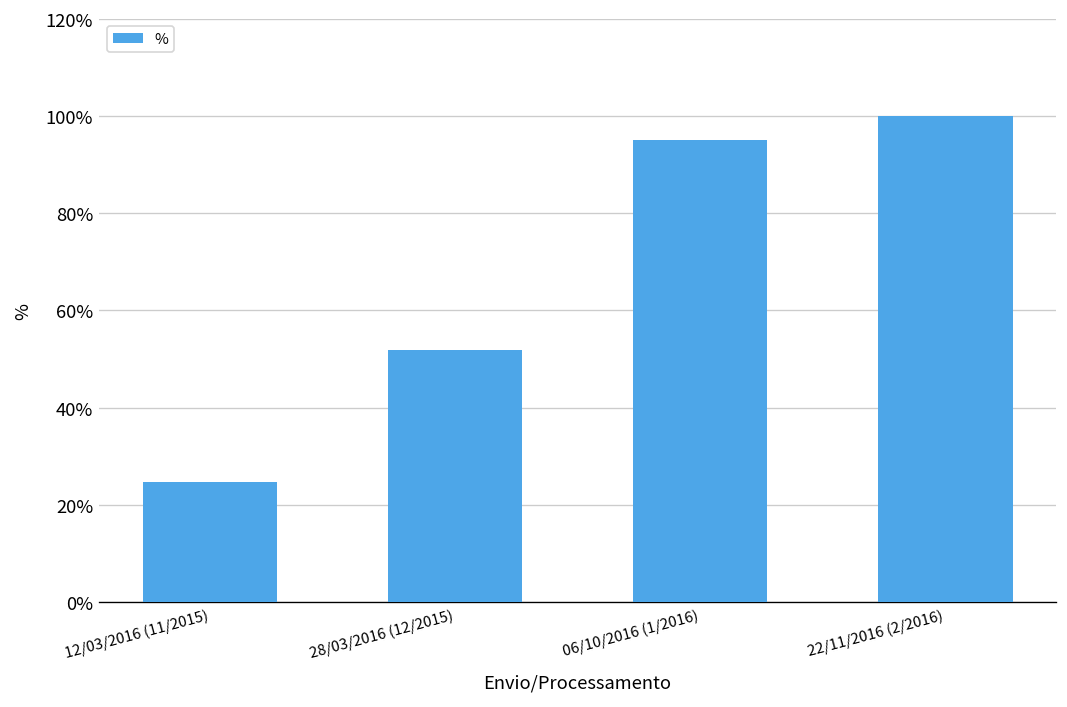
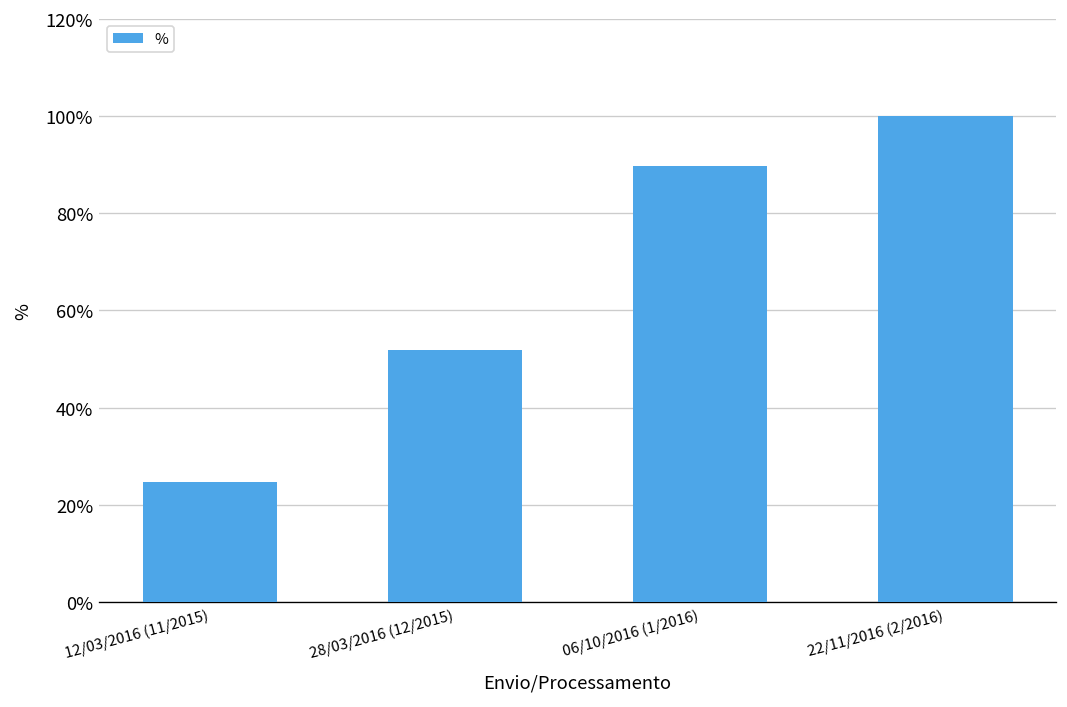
06/10/2016 (1/2016): 95% -> 90%
